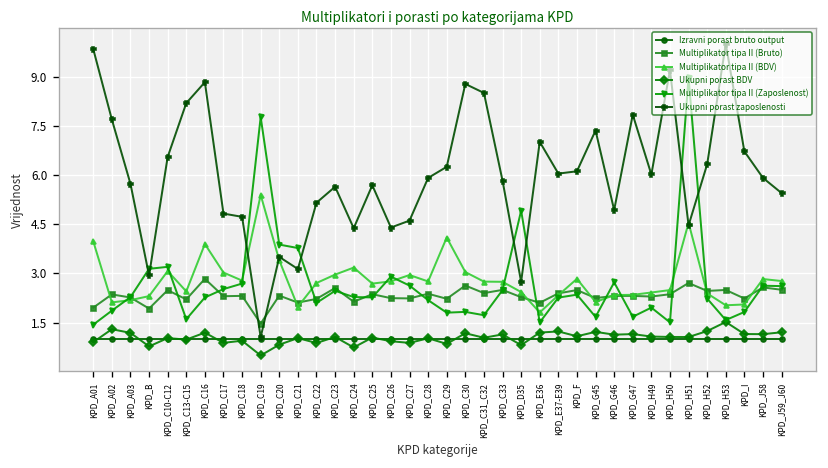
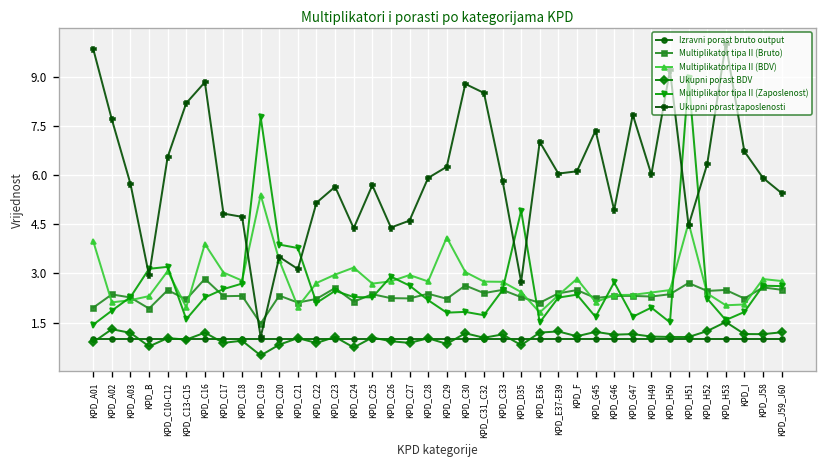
Multiplikator tipa II (BDV), KPD_C13-C15: 2.4 -> 2.0
